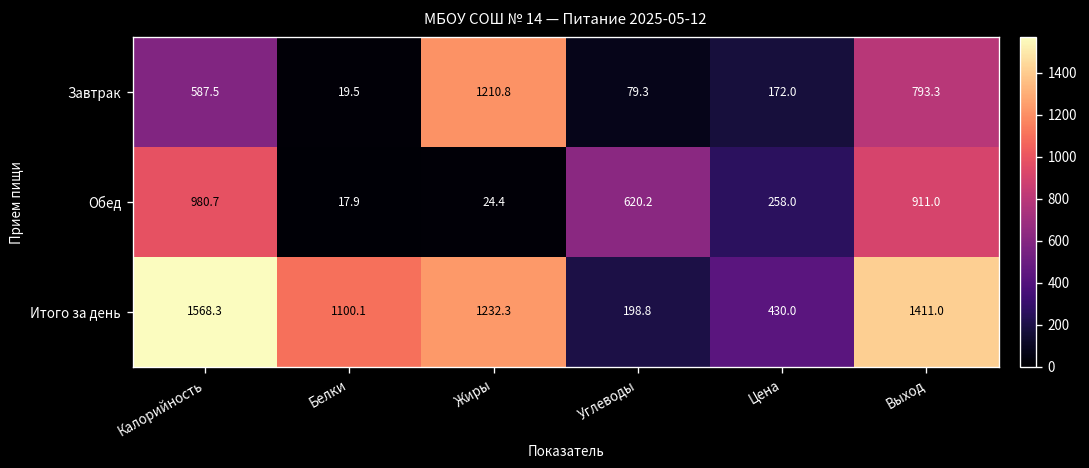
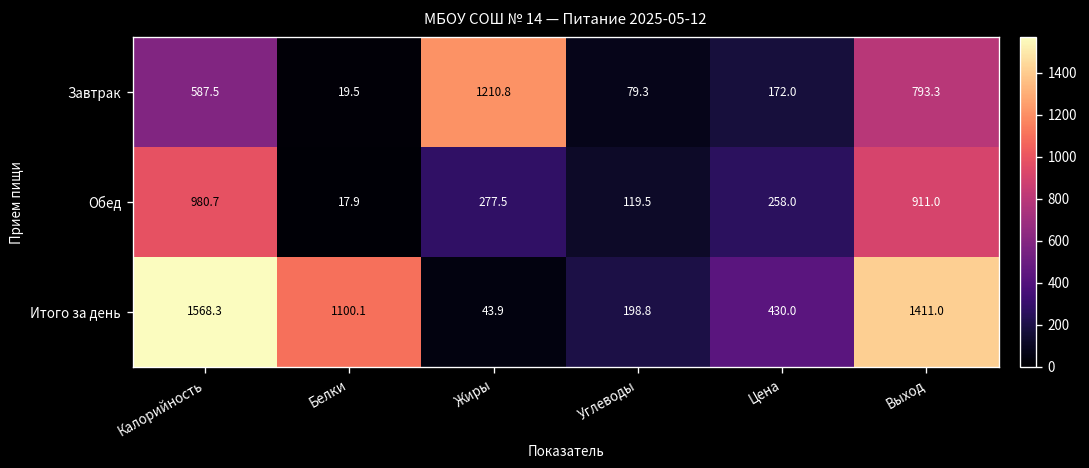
Обед, Жиры: 24.4 -> 277.5
Обед, Углеводы: 620.2 -> 119.5
Итого за день, Жиры: 1232.3 -> 43.9
